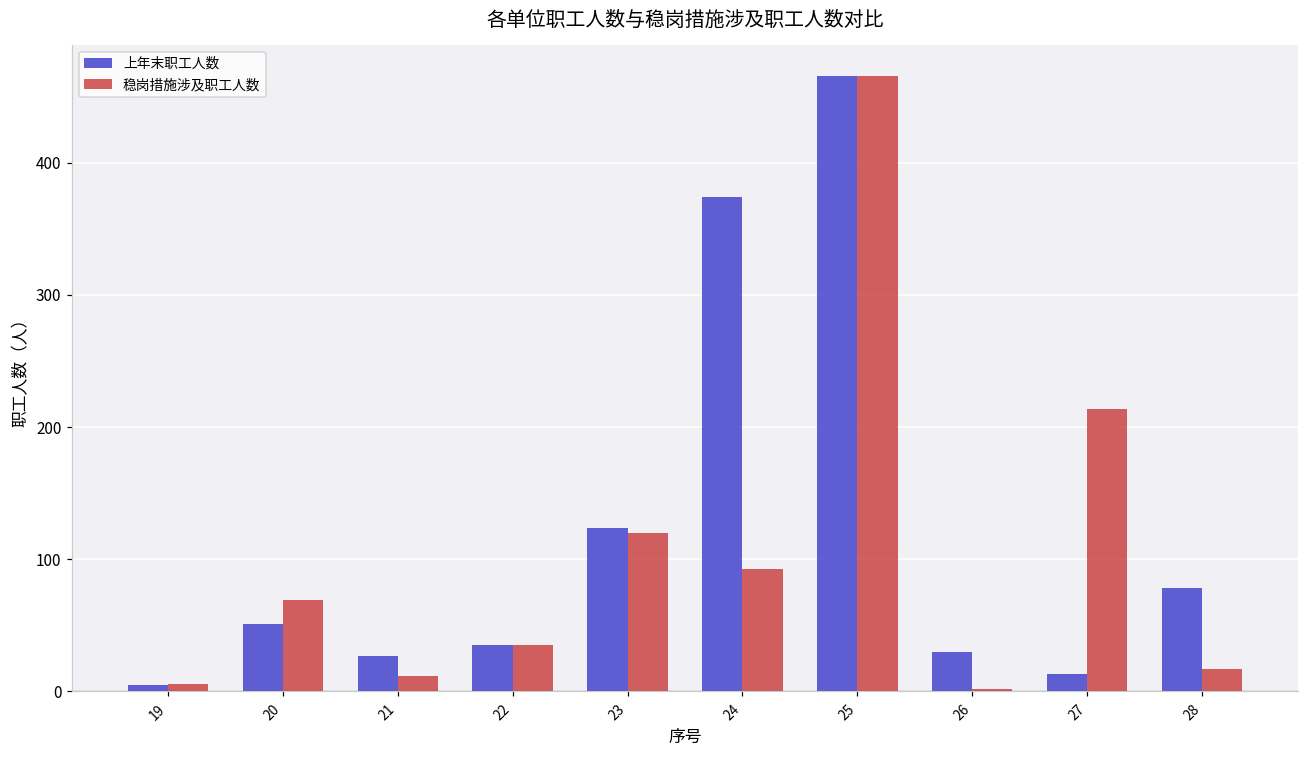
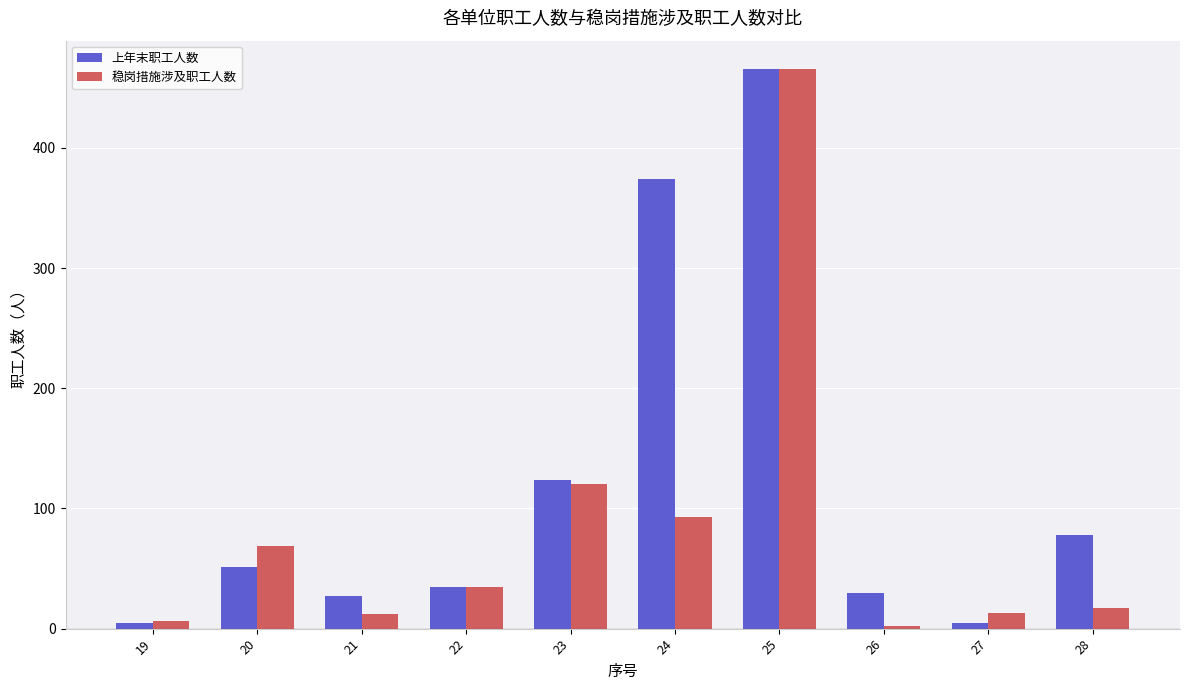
上年末职工人数, 27: 13 -> 5
稳岗措施涉及职工人数, 27: 214 -> 13
